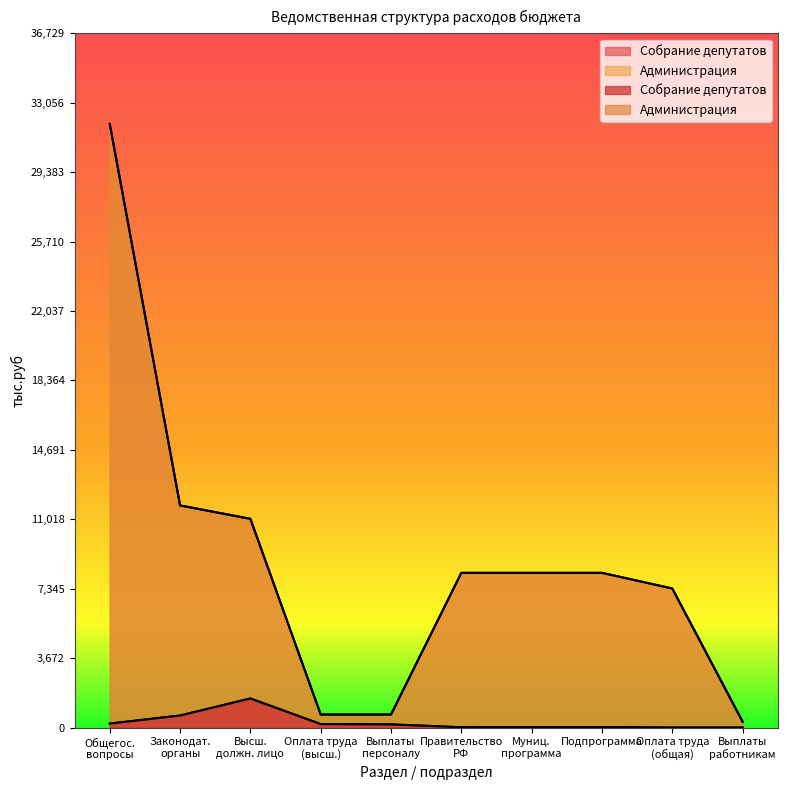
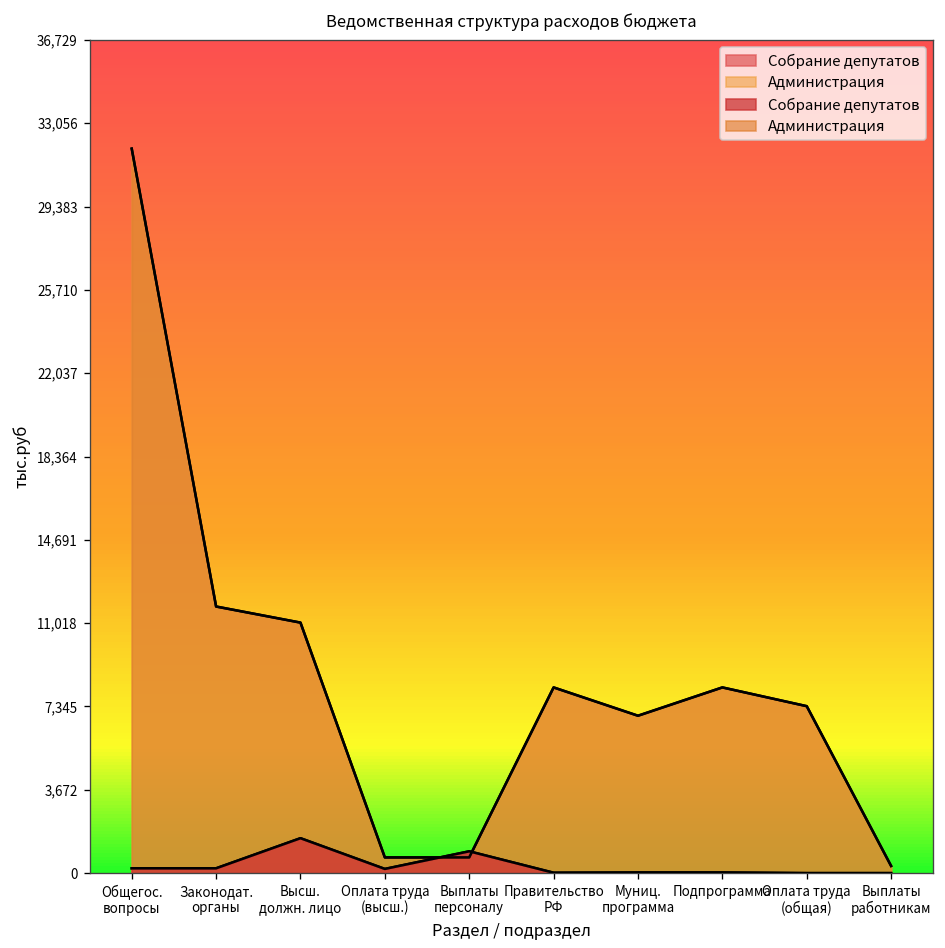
Собрание депутатов, Законодат. органы: 600 -> 200
Собрание депутатов, Выплаты персоналу: 200 -> 1,000
Администрация, Муниц. программа: 8,200 -> 6,900
